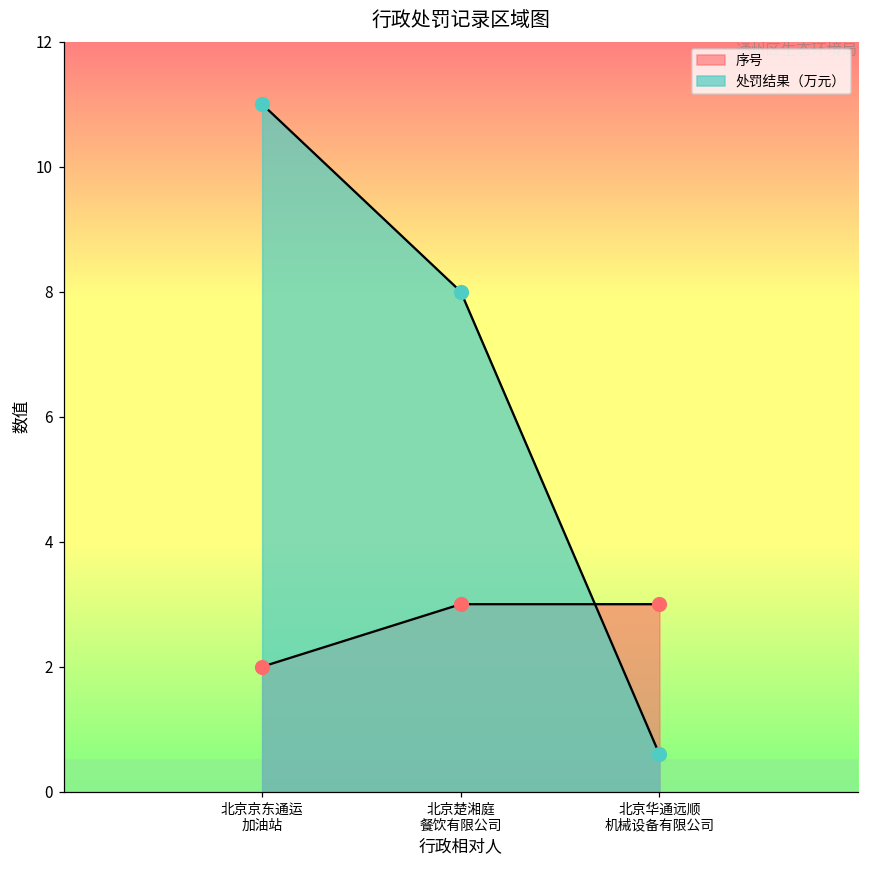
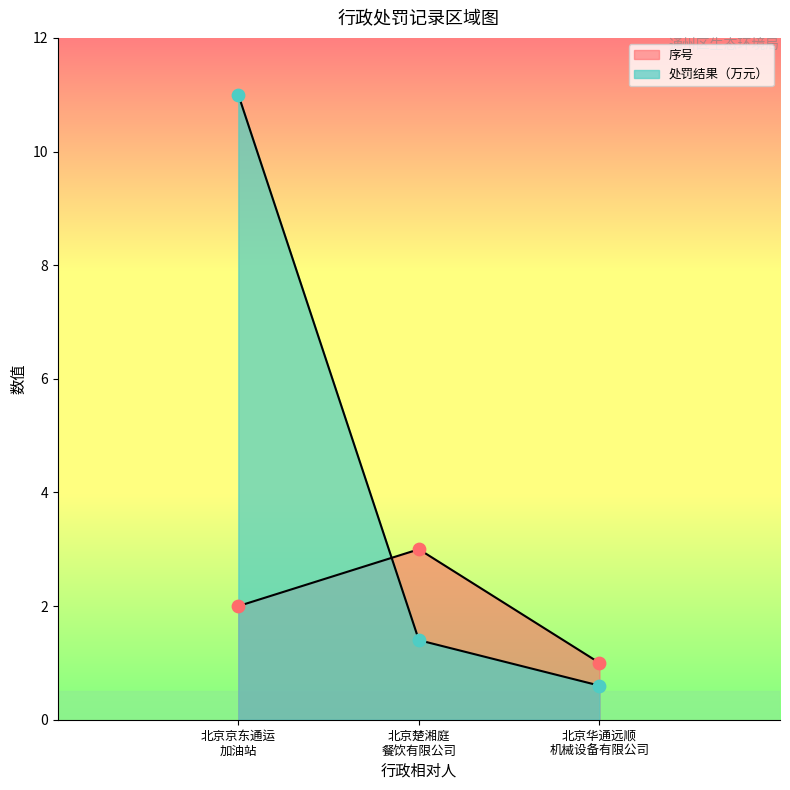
处罚结果（万元）, 北京楚湘庭 餐饮有限公司: 8.0 -> 1.4
序号, 北京华通远顺 机械设备有限公司: 3 -> 1
